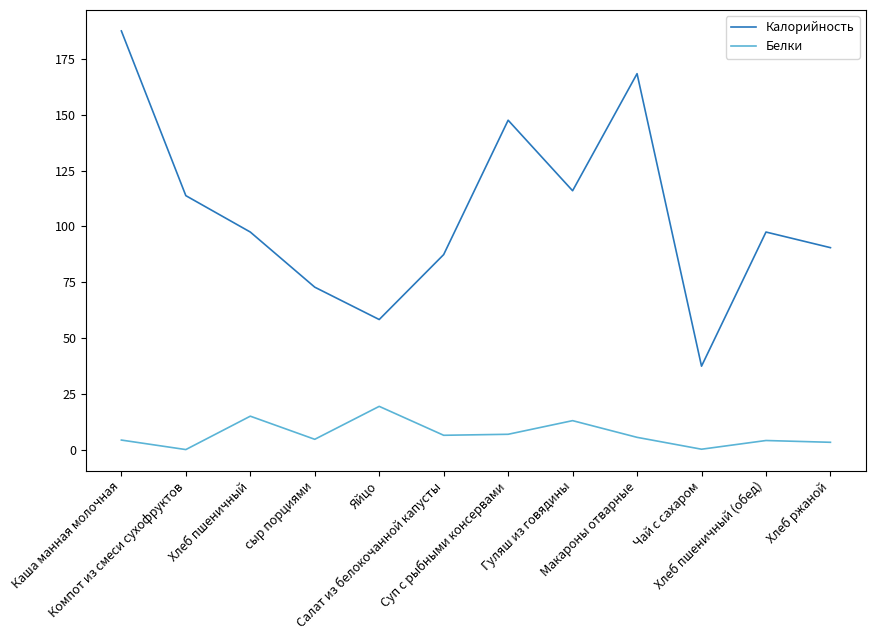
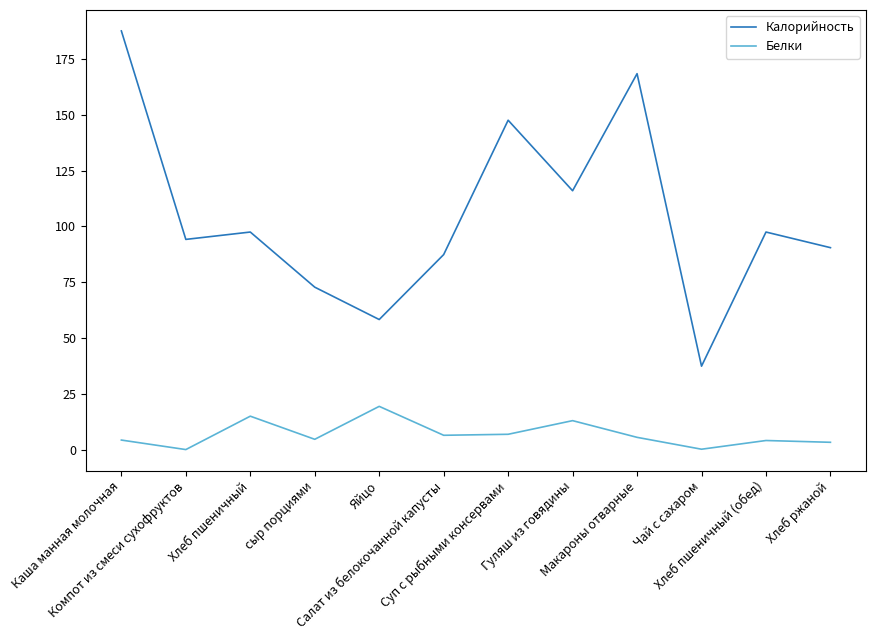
Калорийность, Компот из смеси сухофруктов: 114 -> 94
